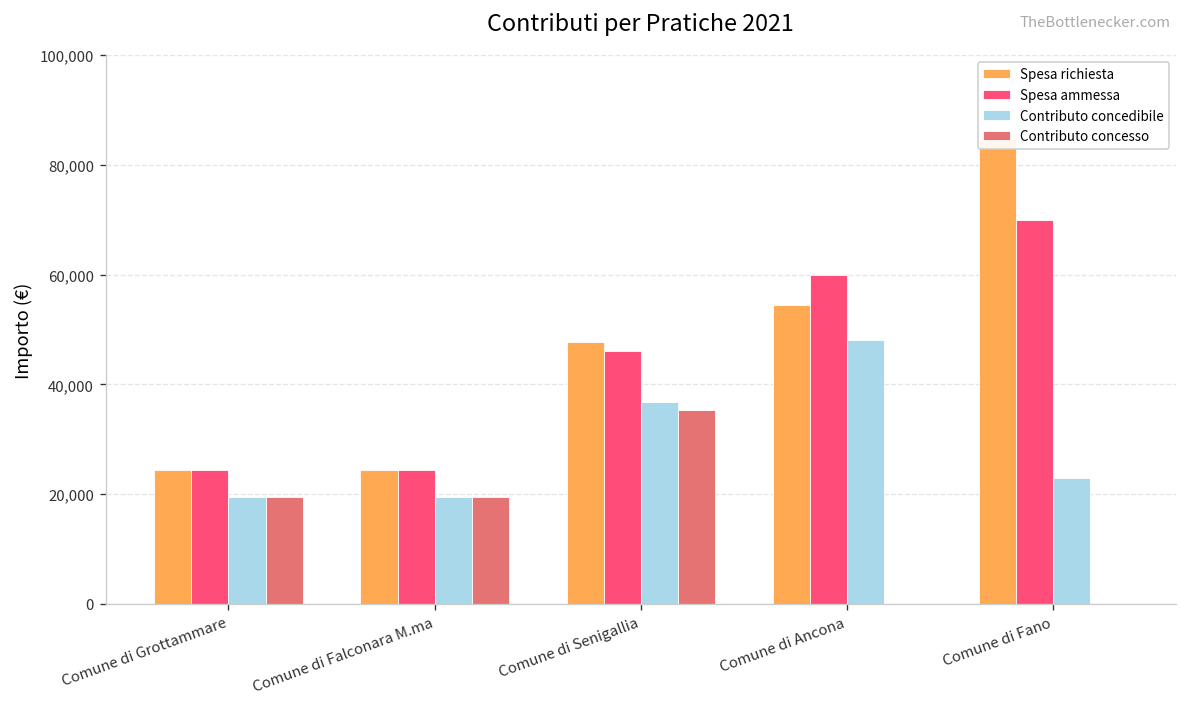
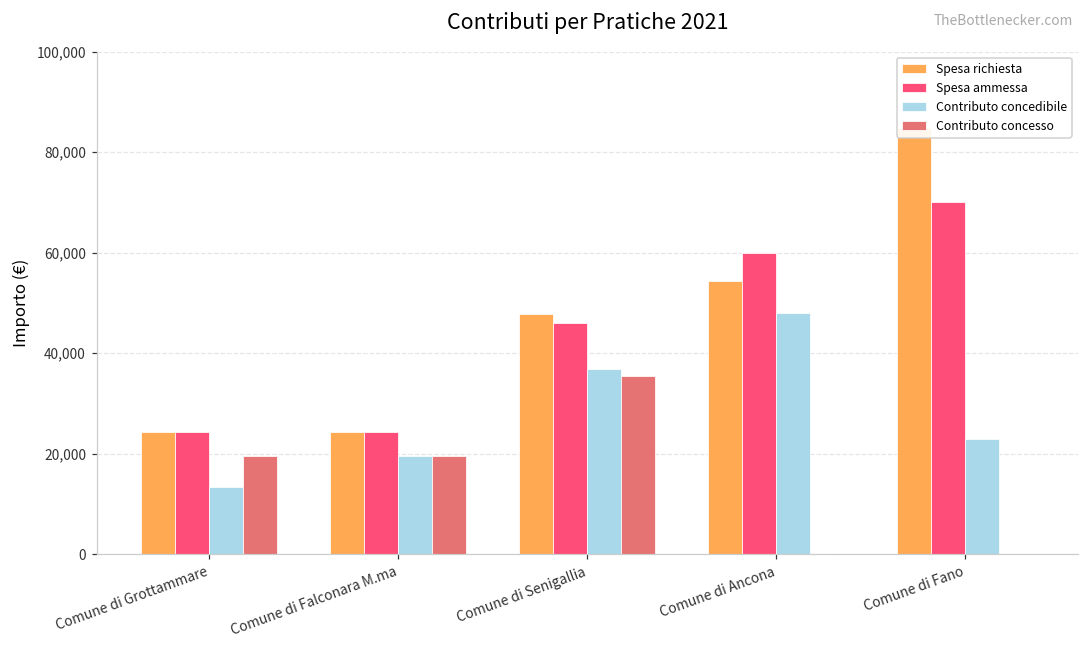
Contributo concedibile, Comune di Grottammare: 19,000 -> 13,000
